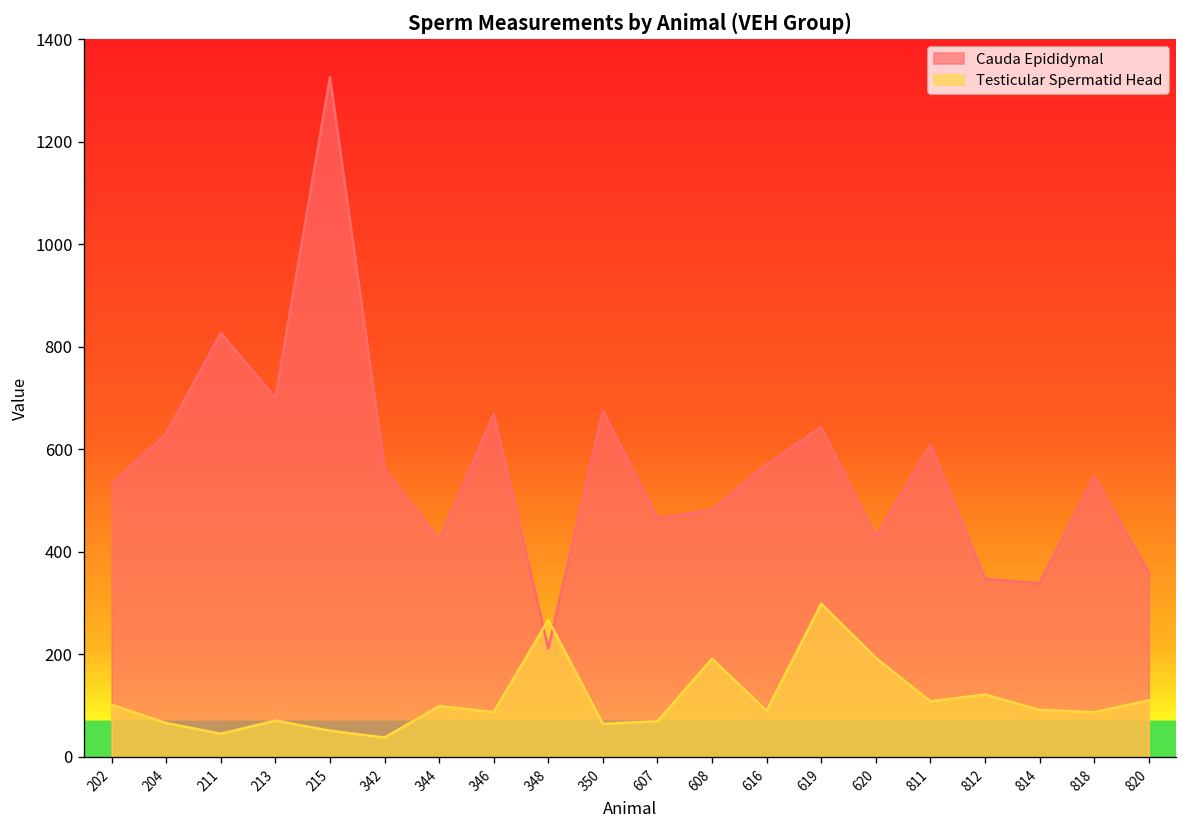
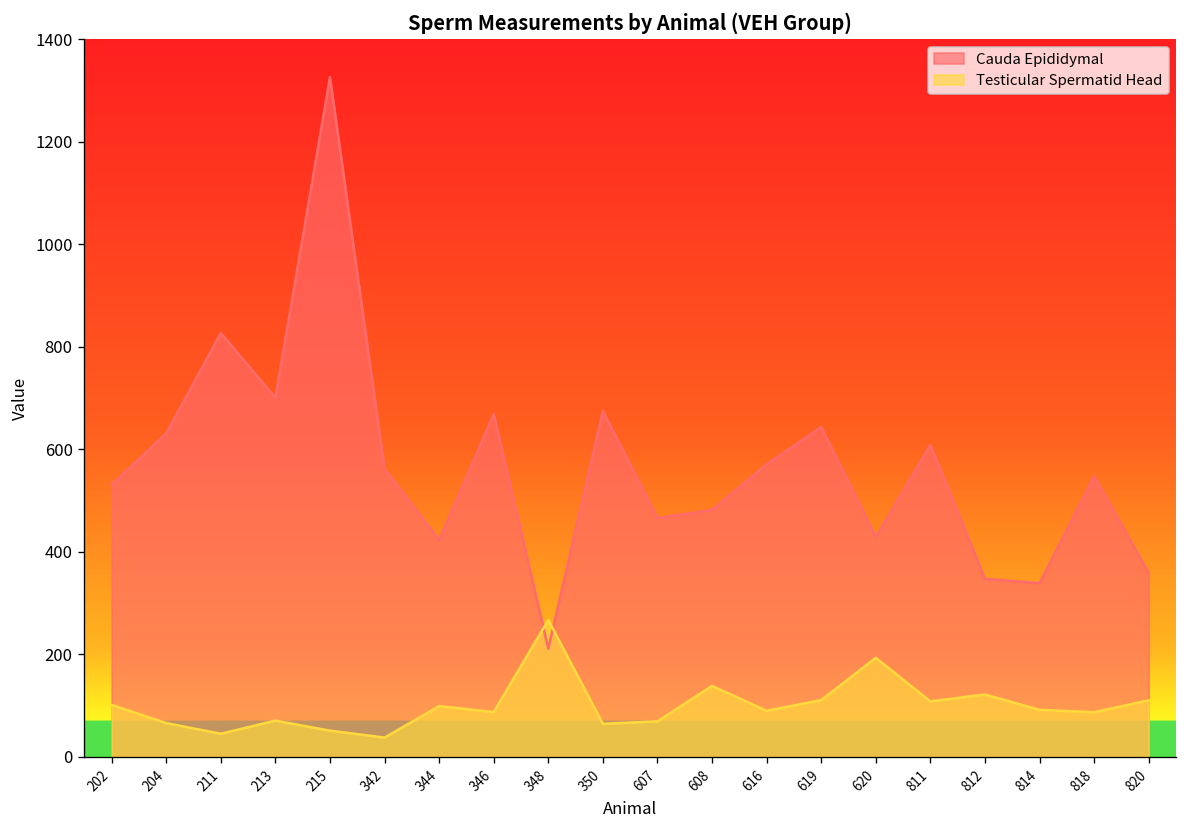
Testicular Spermatid Head, 608: 190 -> 140
Testicular Spermatid Head, 619: 300 -> 110
